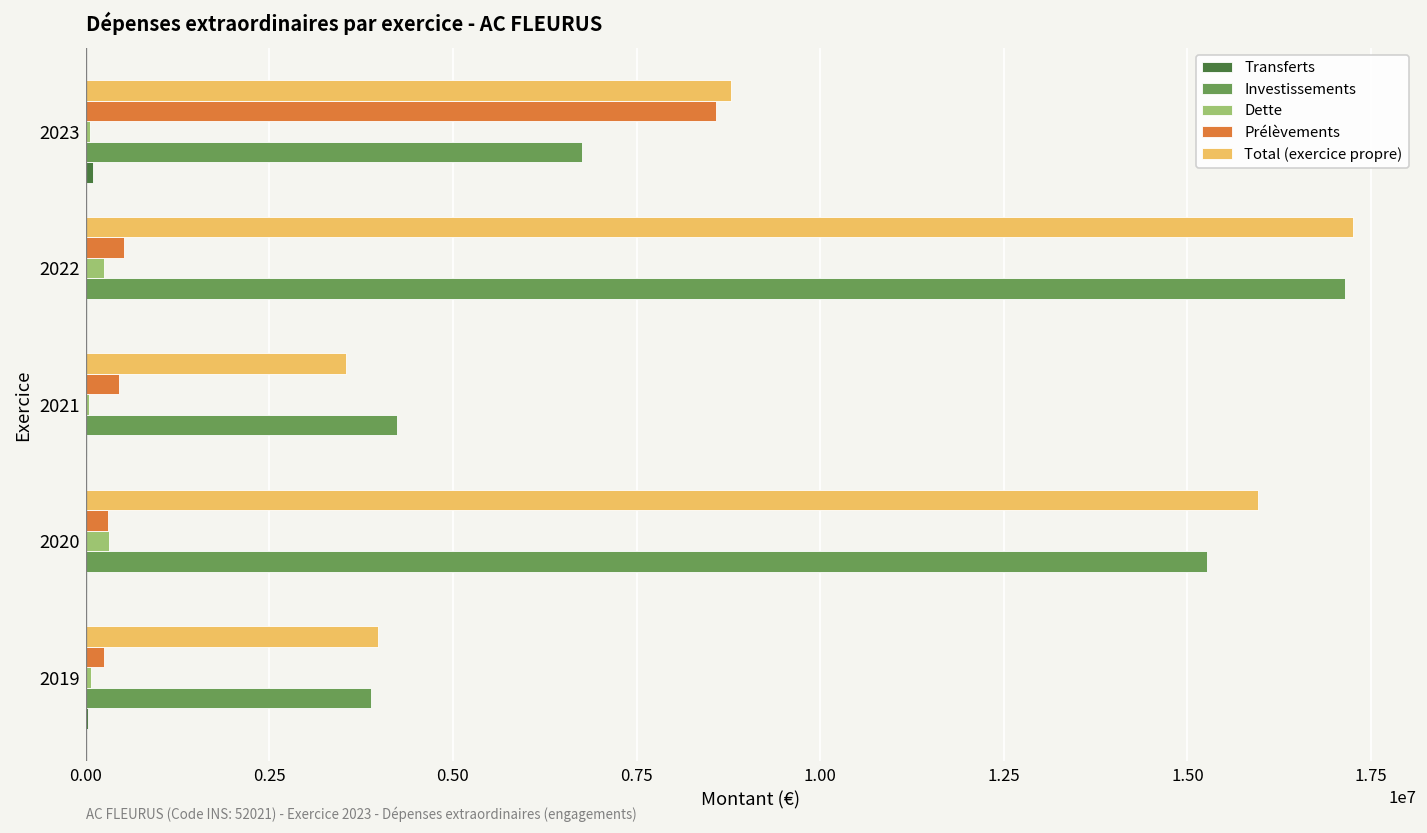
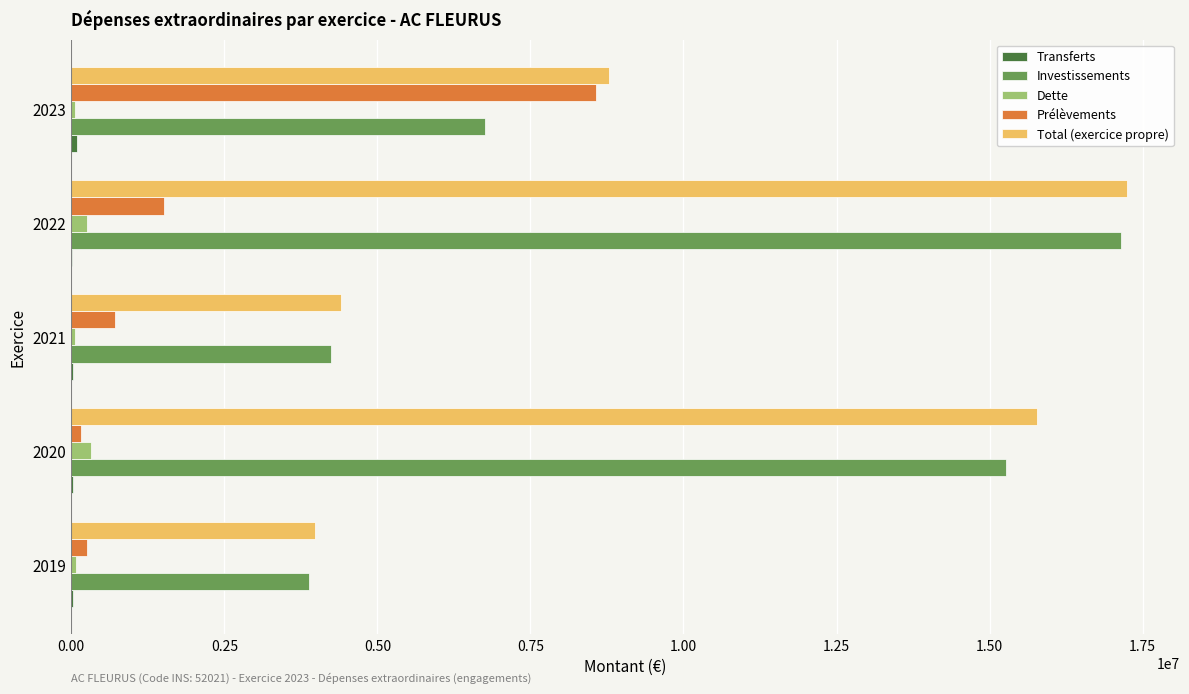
Prélèvements, 2022: 500000 -> 1500000
Total (exercice propre), 2021: 3500000 -> 4400000
Prélèvements, 2021: 400000 -> 700000
Total (exercice propre), 2020: 16000000 -> 15800000
Prélèvements, 2020: 300000 -> 200000
